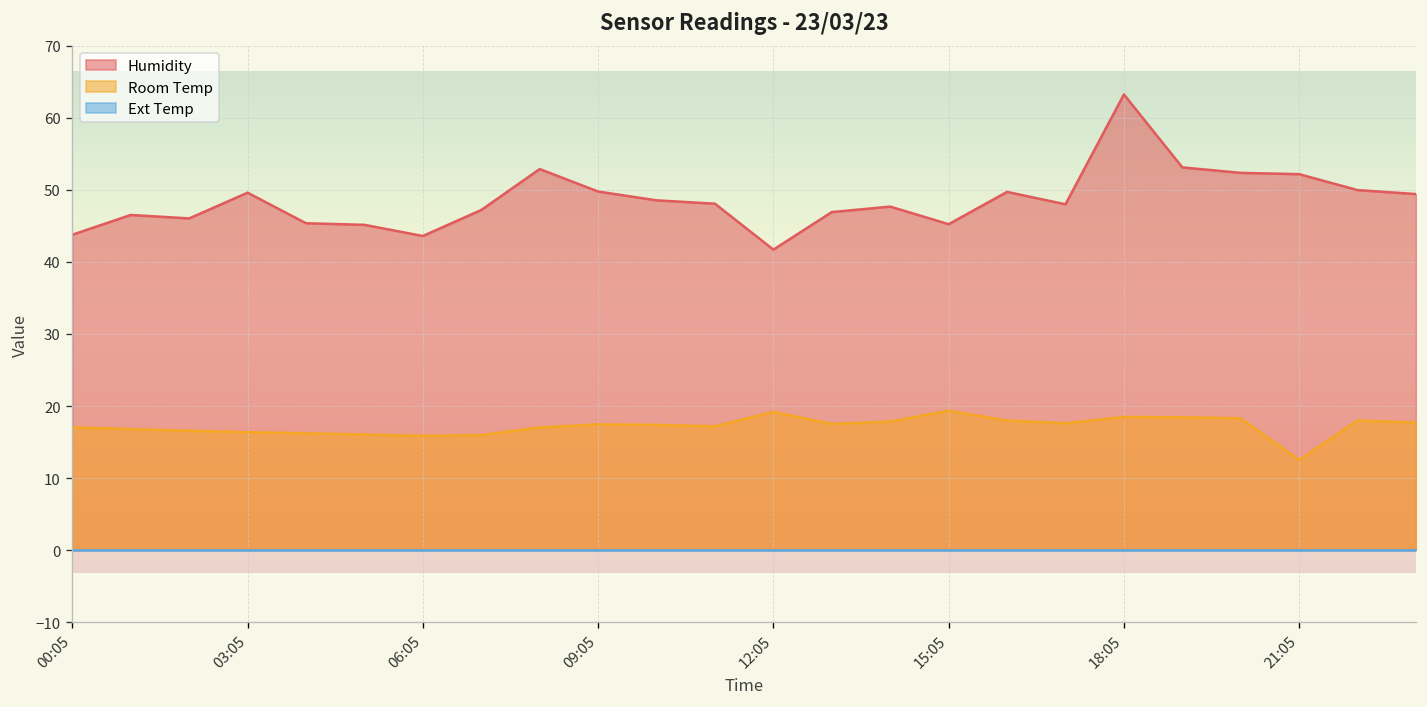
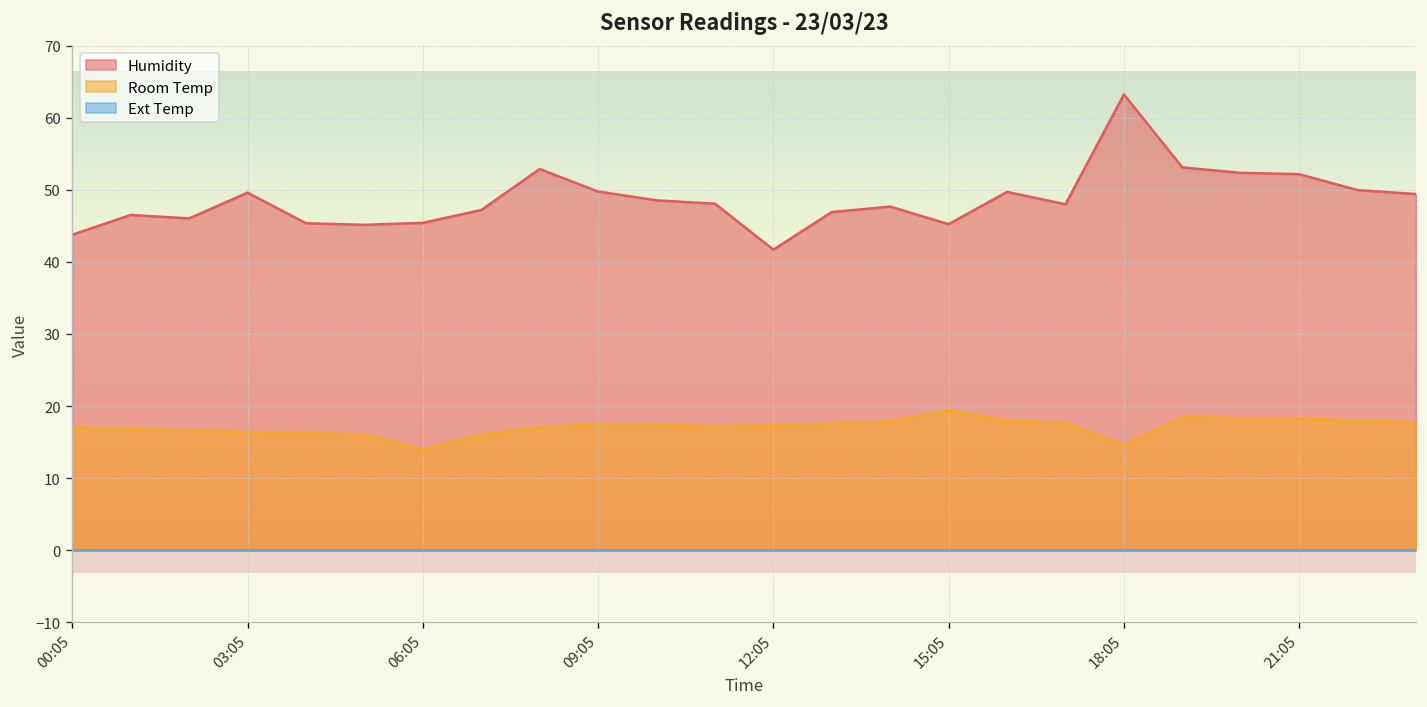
Humidity, 06:05: 44 -> 45
Room Temp, 06:05: 16 -> 14
Room Temp, 12:05: 19 -> 17
Room Temp, 18:05: 18 -> 15
Room Temp, 21:05: 13 -> 18
